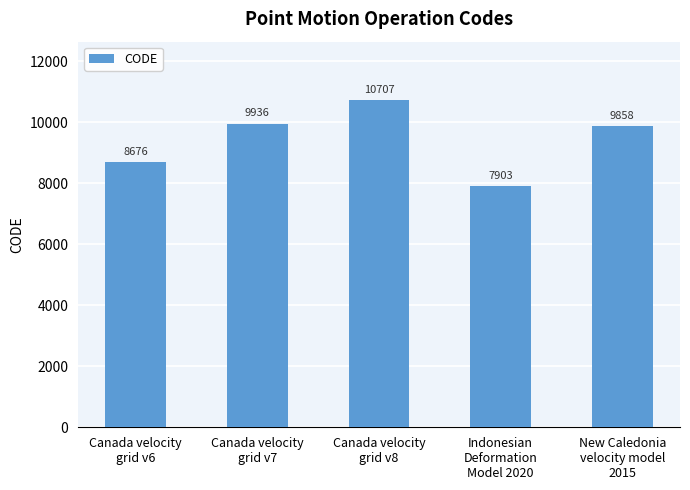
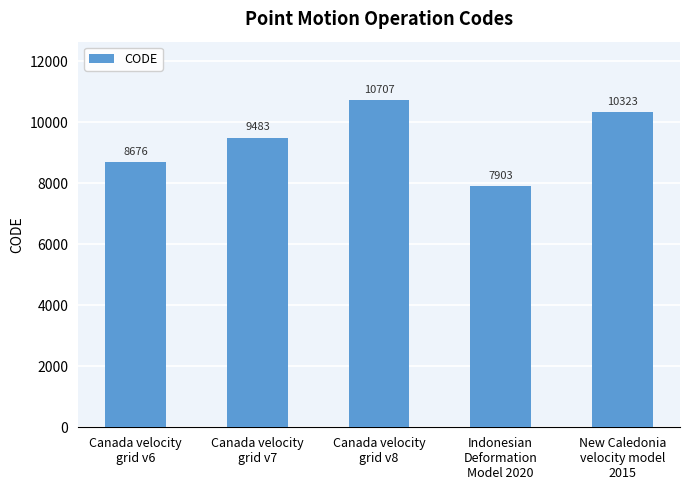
Canada velocity grid v7: 9936 -> 9483
New Caledonia velocity model 2015: 9858 -> 10323
